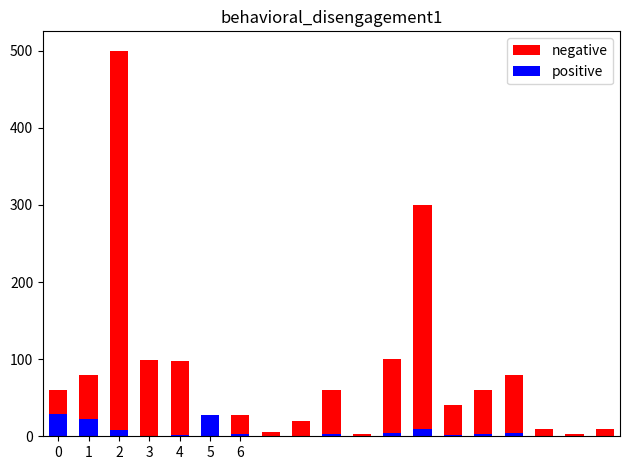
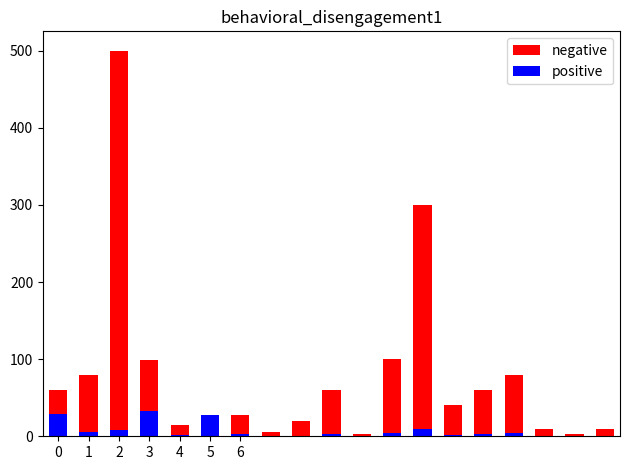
positive, 1: 20 -> 10
positive, 3: 0 -> 30
negative, 4: 100 -> 20
